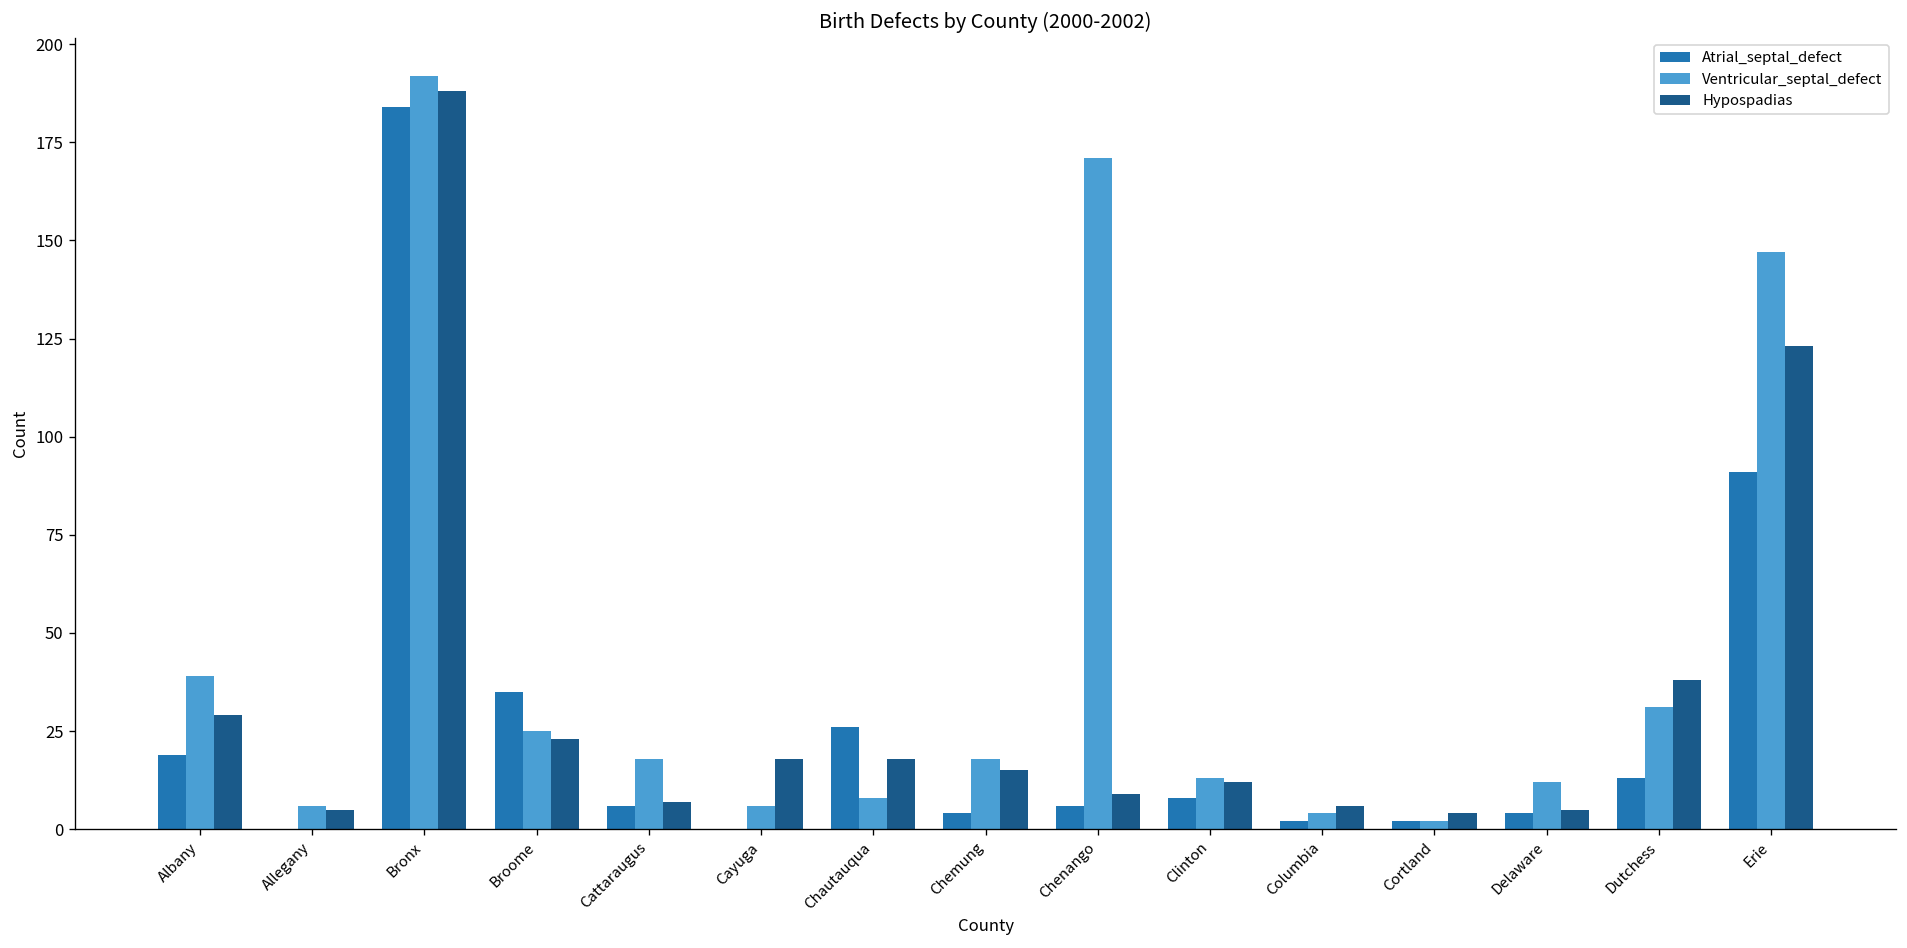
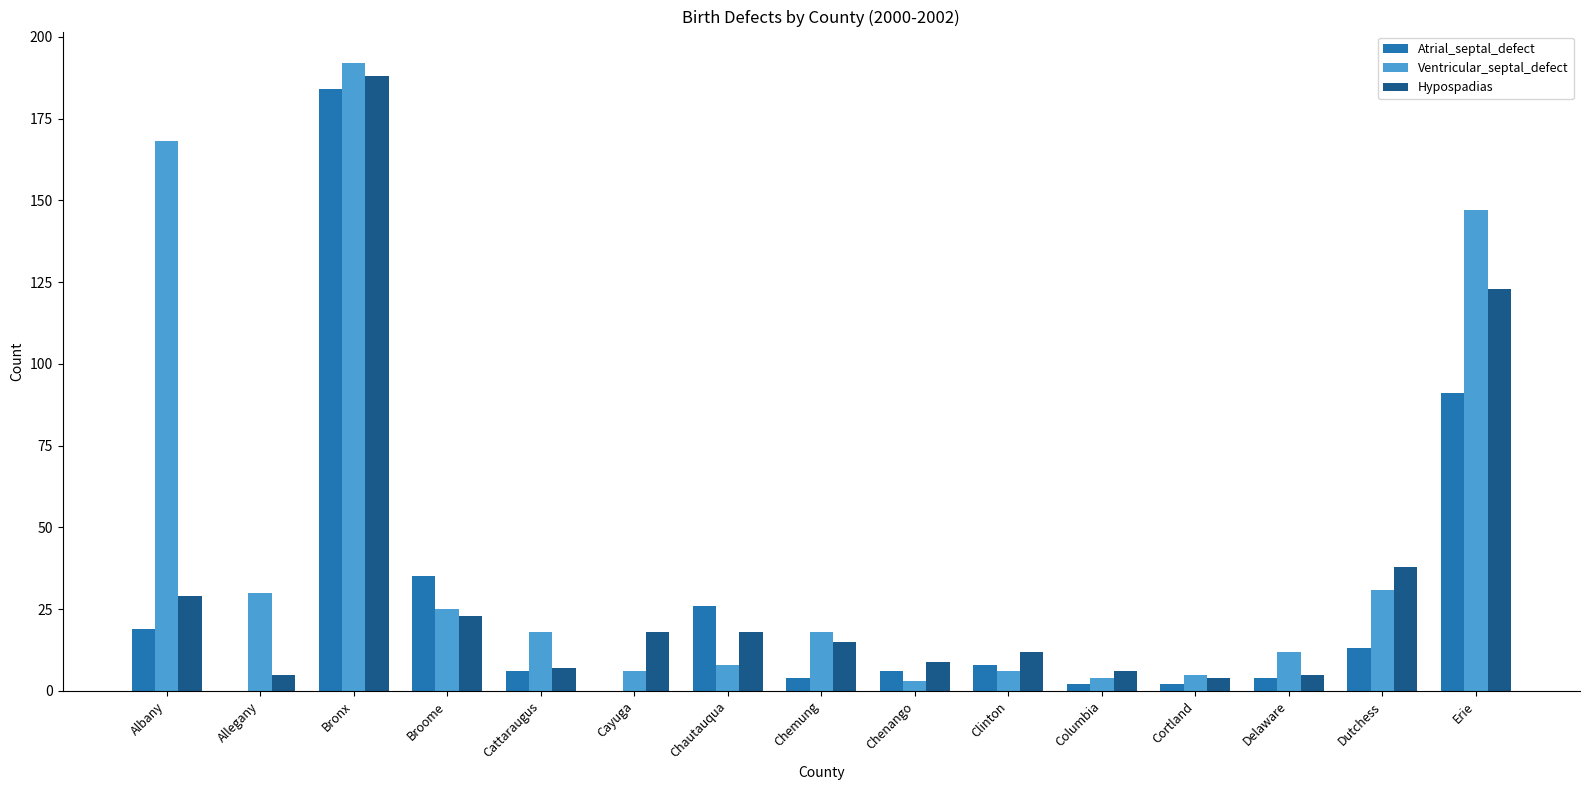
Ventricular_septal_defect, Albany: 39 -> 168
Ventricular_septal_defect, Allegany: 6 -> 30
Ventricular_septal_defect, Chenango: 171 -> 3
Ventricular_septal_defect, Clinton: 13 -> 6
Ventricular_septal_defect, Cortland: 2 -> 5
